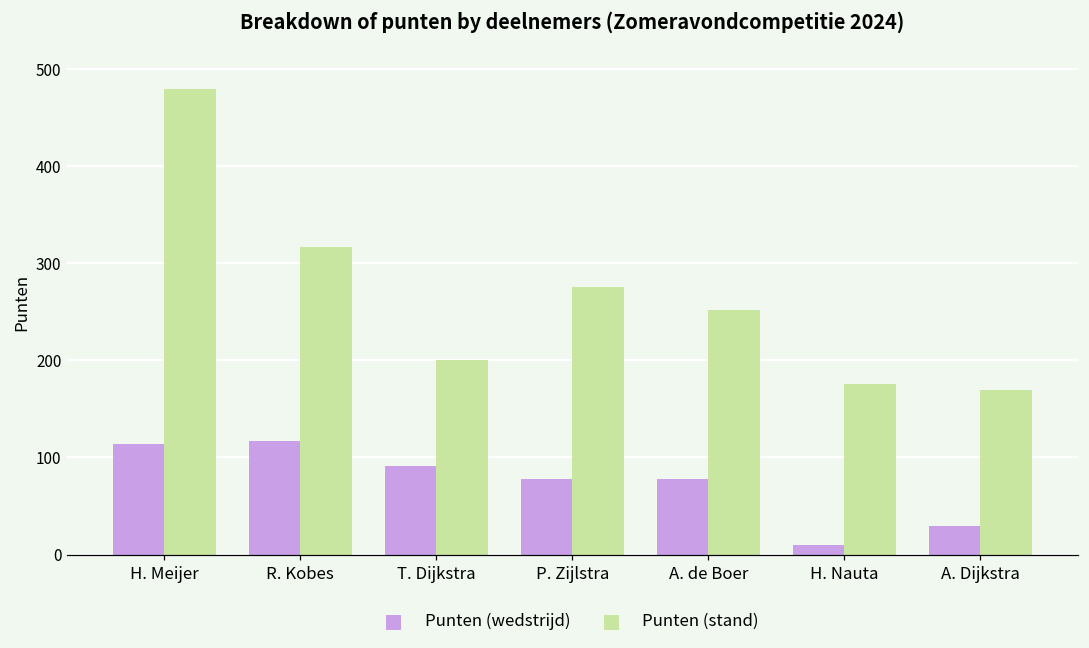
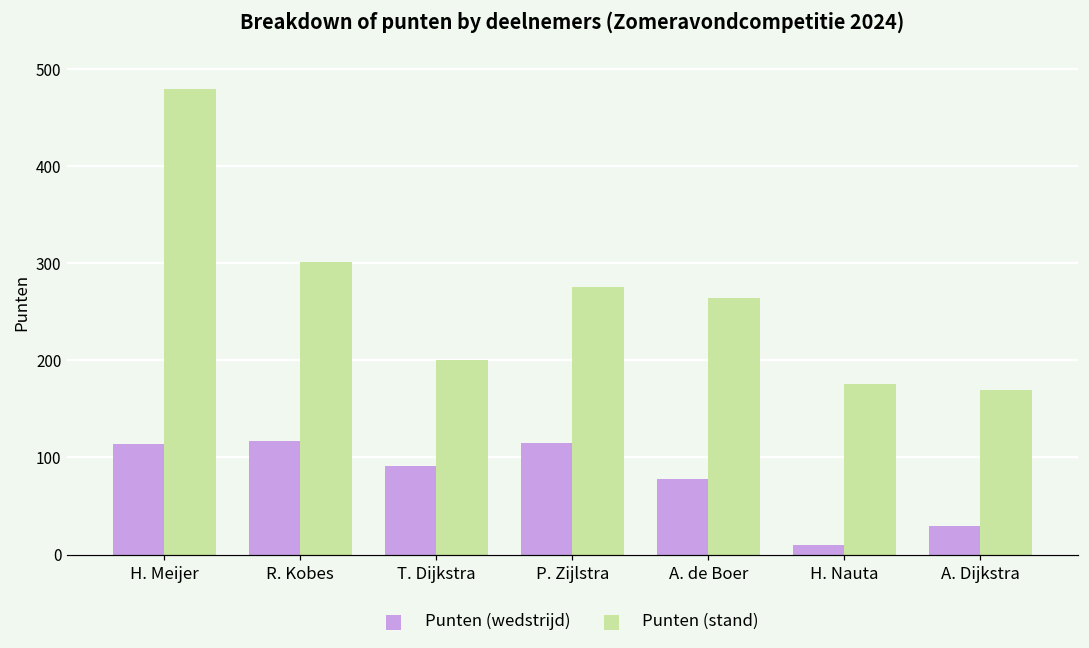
Punten (stand), R. Kobes: 320 -> 300
Punten (wedstrijd), P. Zijlstra: 80 -> 120
Punten (stand), A. de Boer: 250 -> 260
